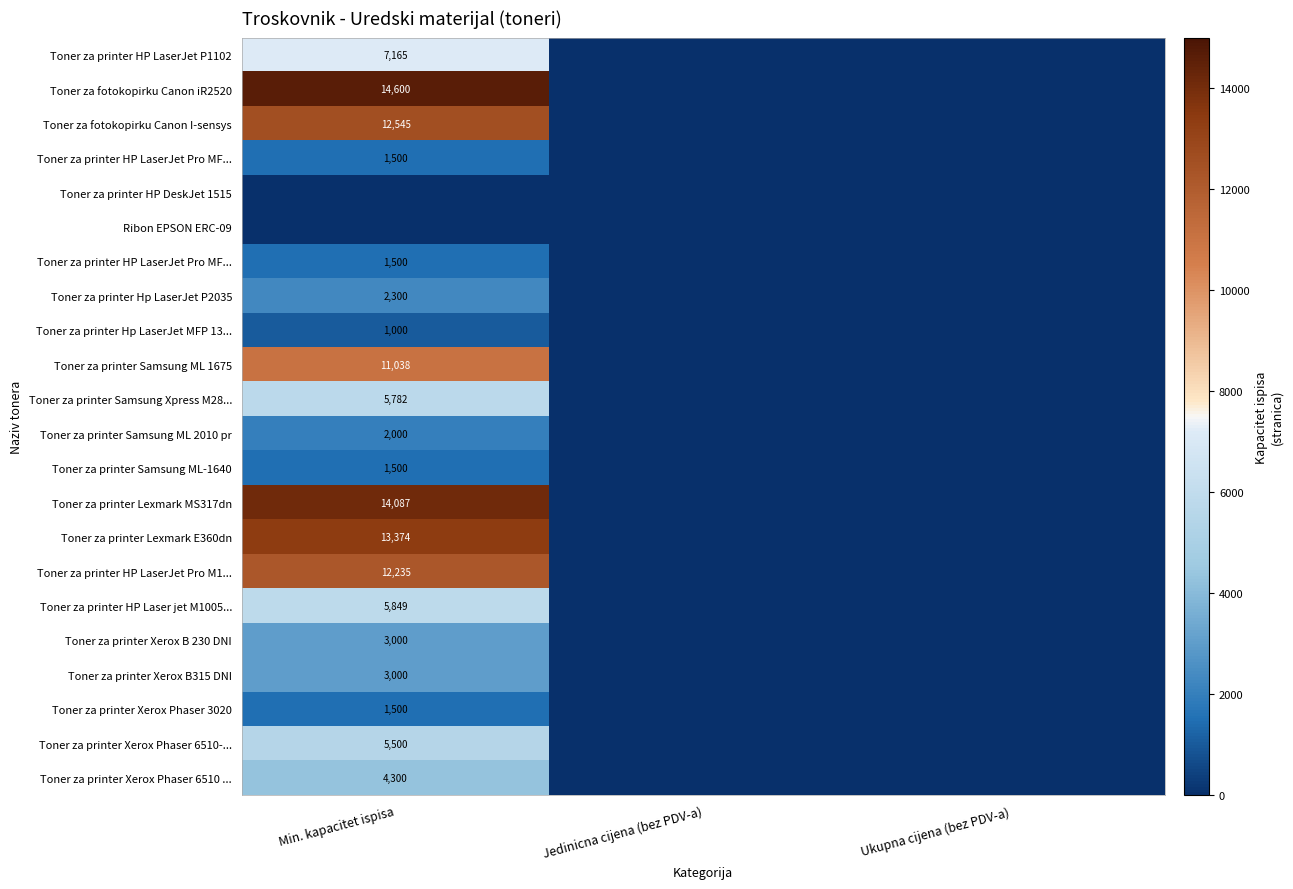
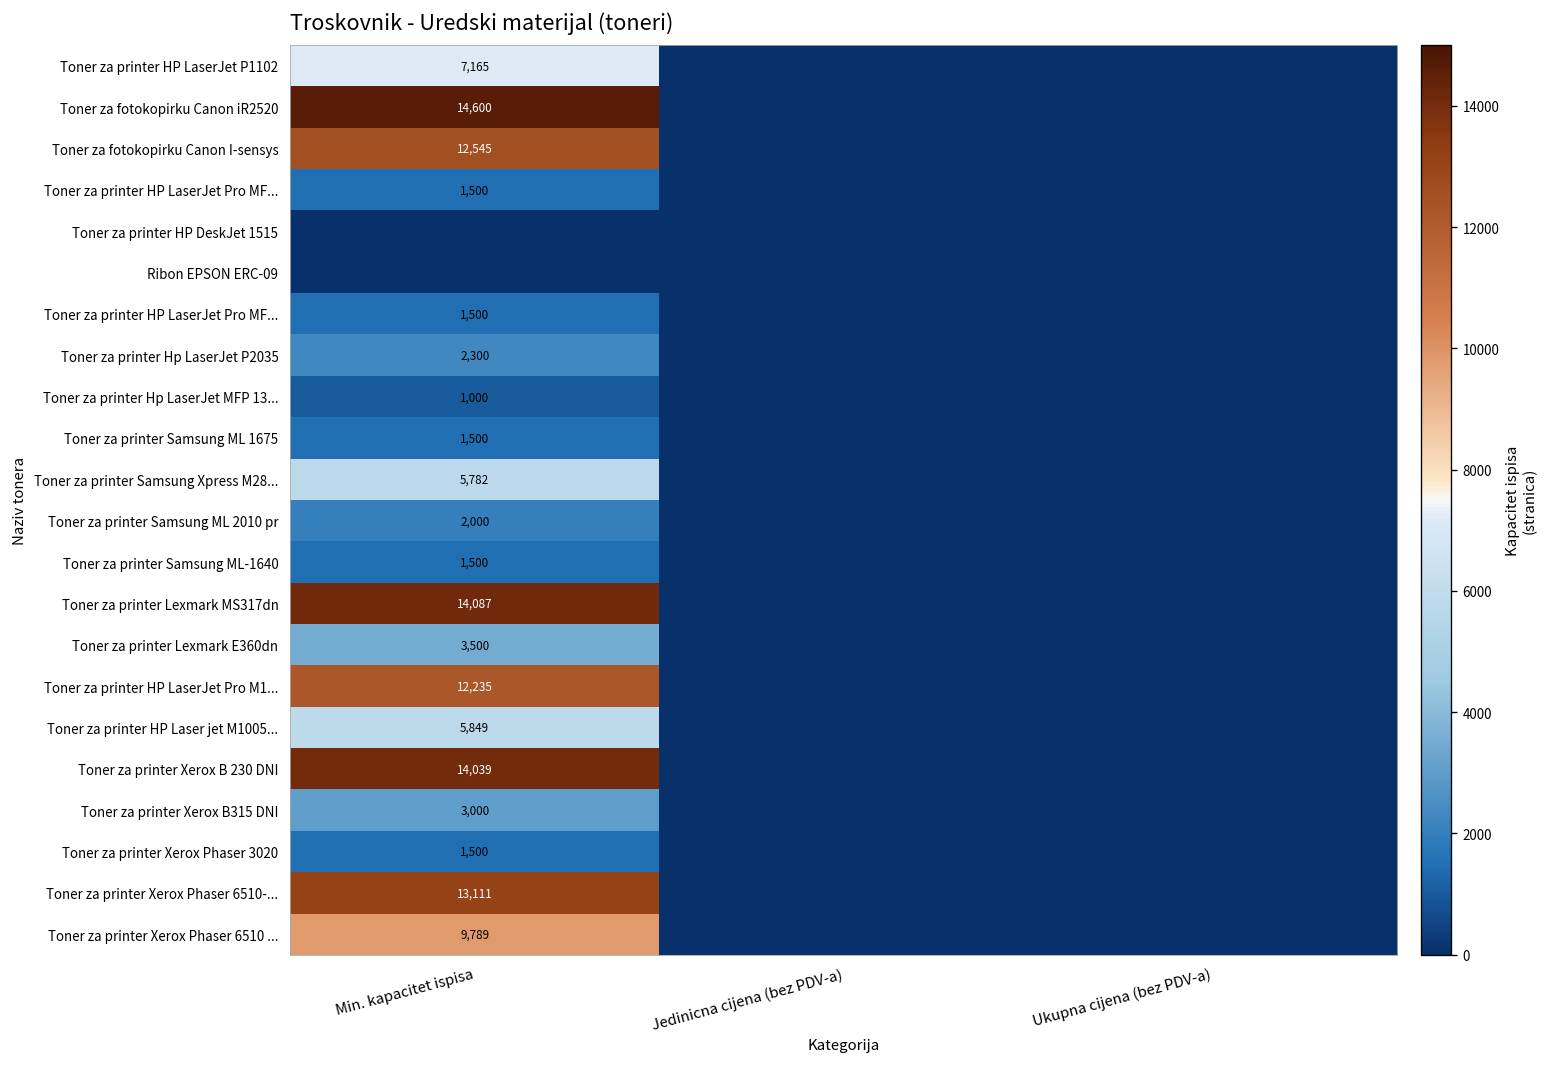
Toner za printer Samsung ML 1675, Min. kapacitet ispisa: 11,038 -> 1,500
Toner za printer Lexmark E360dn, Min. kapacitet ispisa: 13,374 -> 3,500
Toner za printer Xerox B 230 DNI, Min. kapacitet ispisa: 3,000 -> 14,039
Toner za printer Xerox Phaser 6510-..., Min. kapacitet ispisa: 5,500 -> 13,111
Toner za printer Xerox Phaser 6510 ..., Min. kapacitet ispisa: 4,300 -> 9,789
